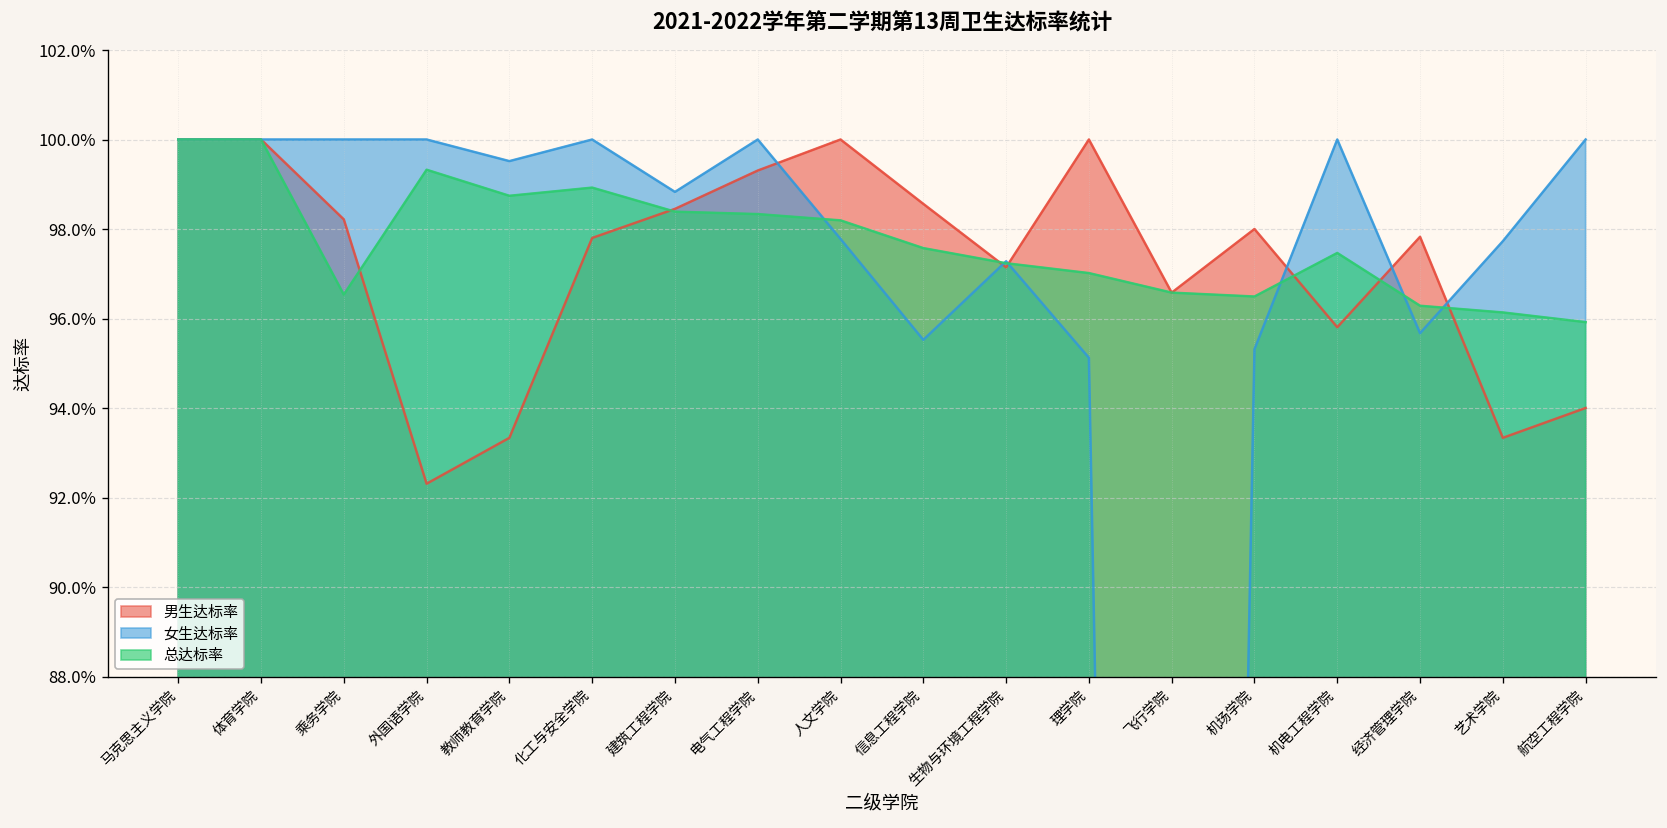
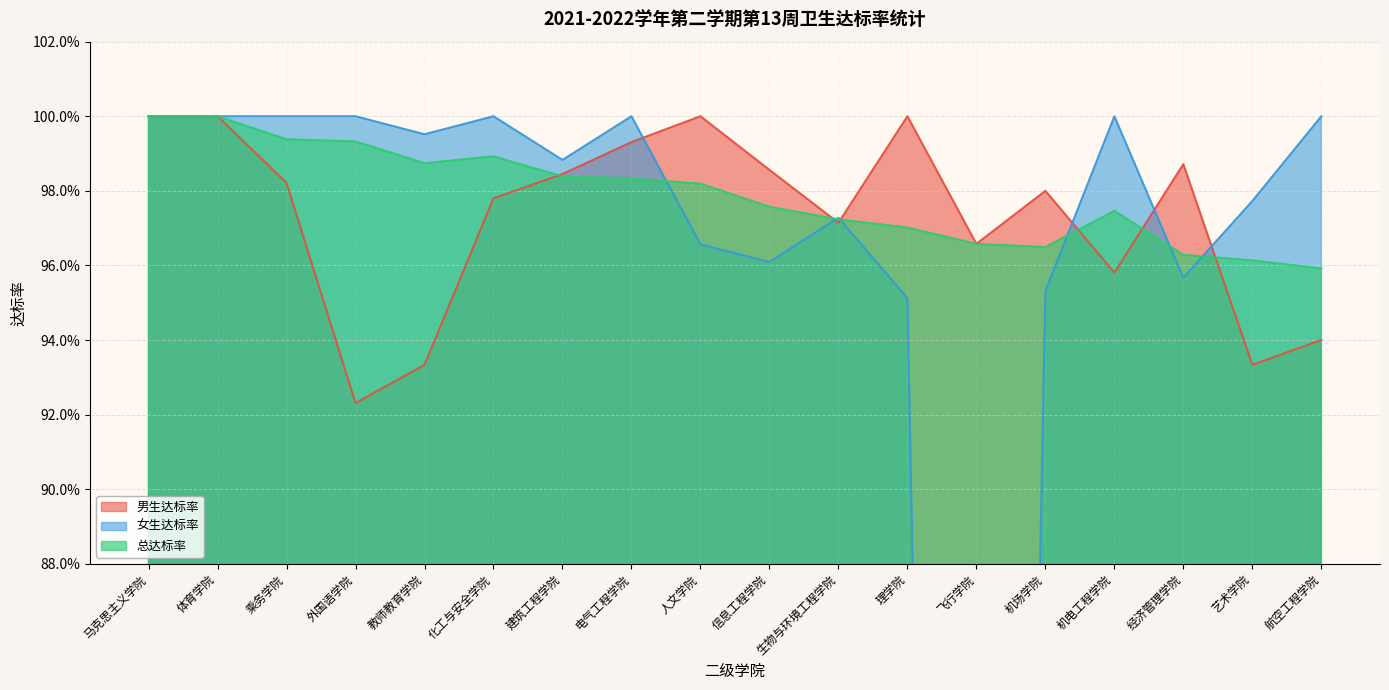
总达标率, 乘务学院: 96.5% -> 99.4%
女生达标率, 人文学院: 97.8% -> 96.6%
女生达标率, 信息工程学院: 95.5% -> 96.1%
男生达标率, 经济管理学院: 97.8% -> 98.7%
